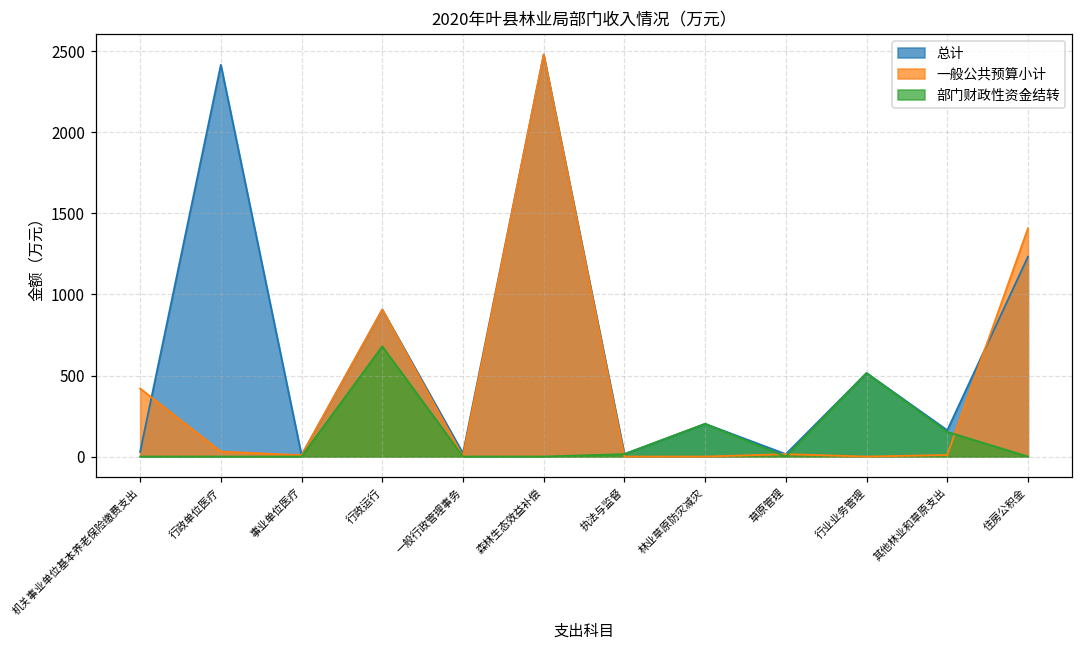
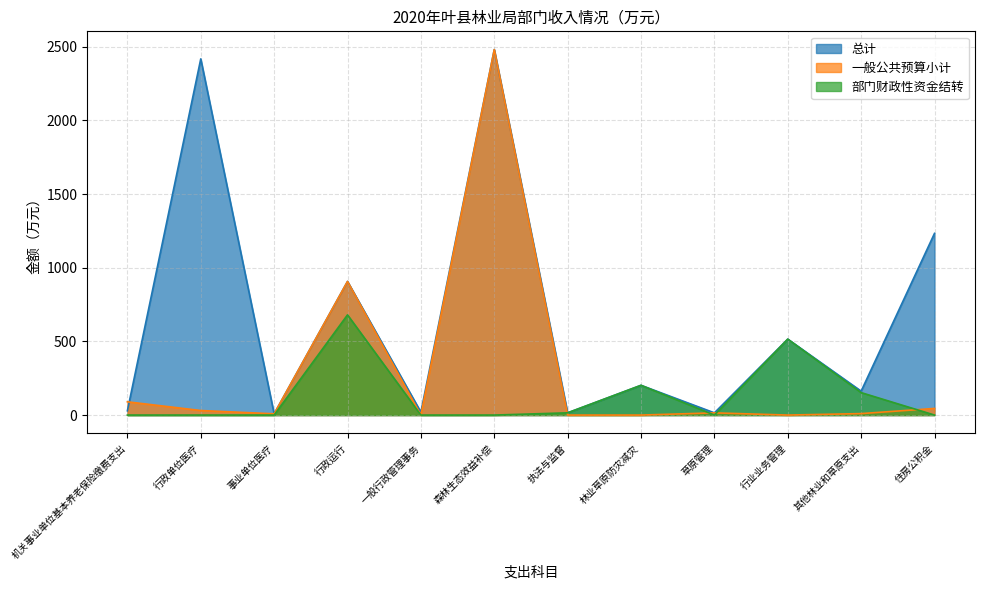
一般公共预算小计, 机关事业单位基本养老保险缴费支出: 420 -> 90
一般公共预算小计, 住房公积金: 1410 -> 50
